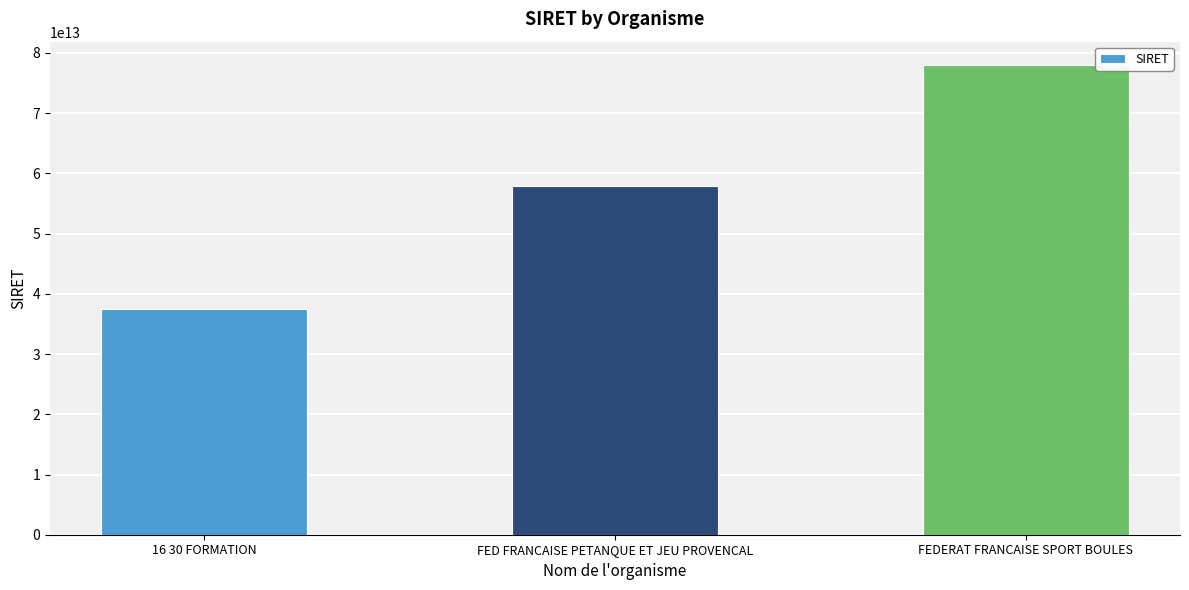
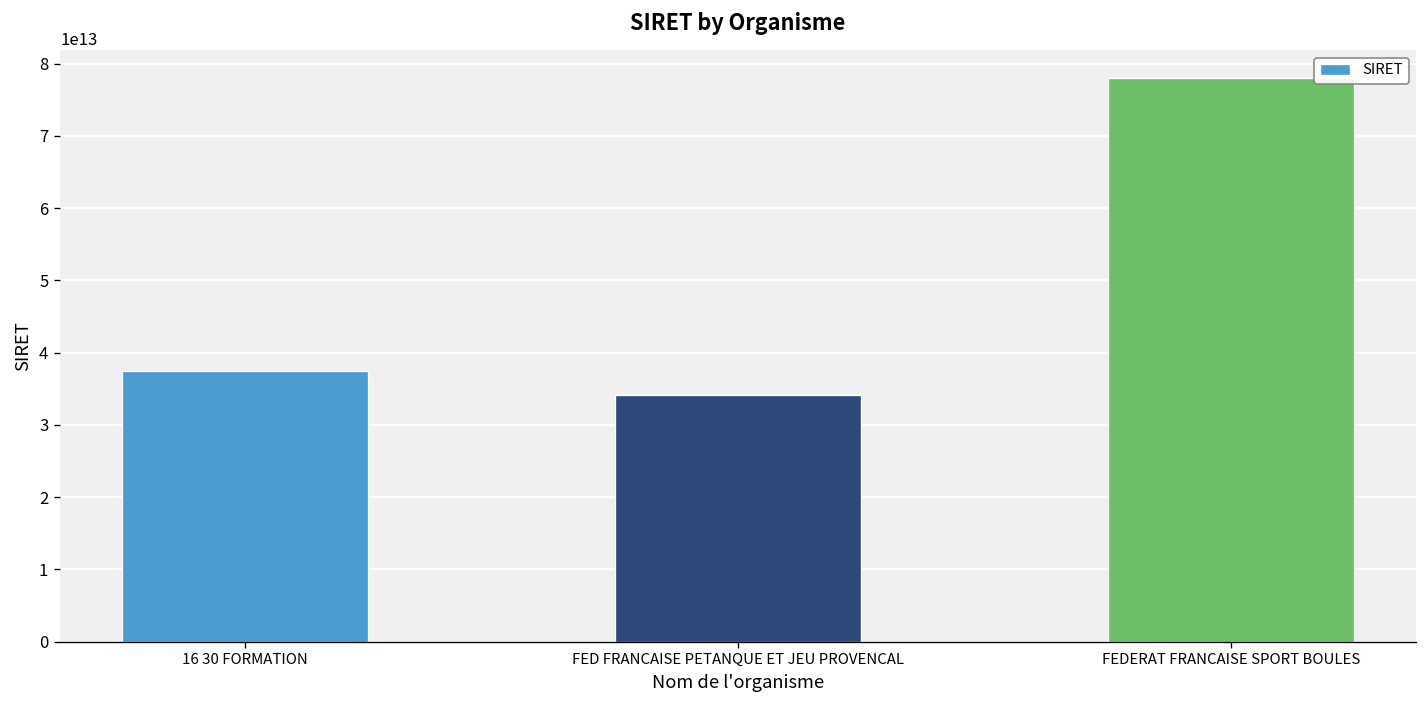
FED FRANCAISE PETANQUE ET JEU PROVENCAL: 58000000000000 -> 34000000000000
